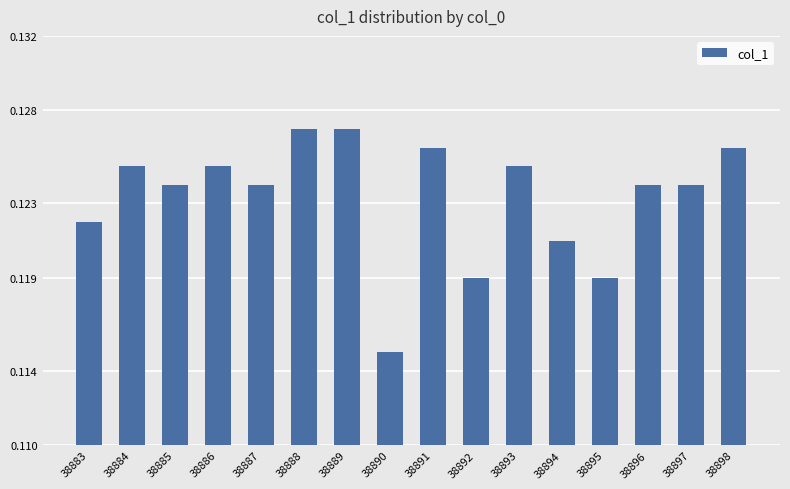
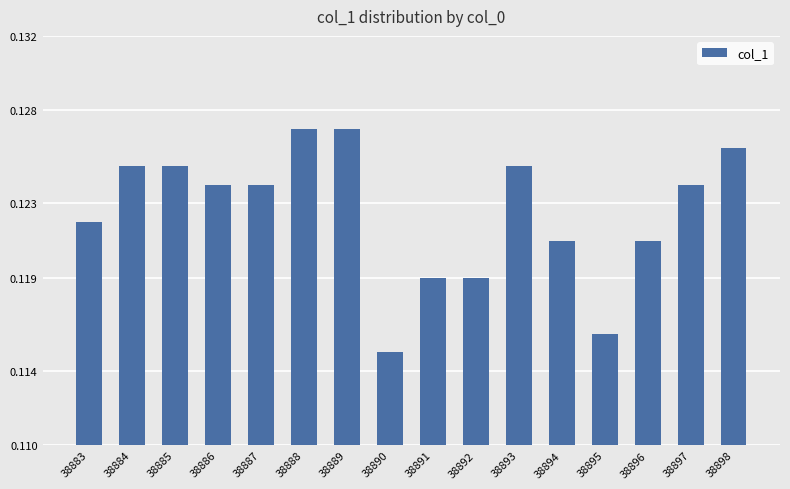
38885: 0.124 -> 0.125
38886: 0.125 -> 0.124
38891: 0.126 -> 0.119
38895: 0.119 -> 0.116
38896: 0.124 -> 0.121
